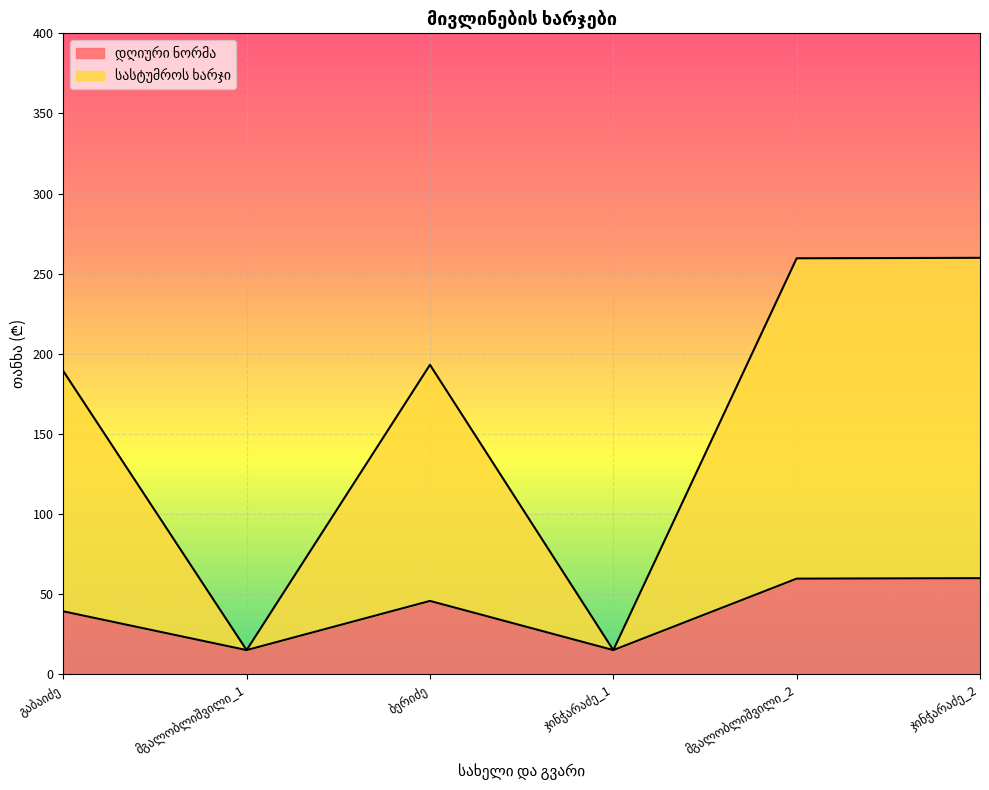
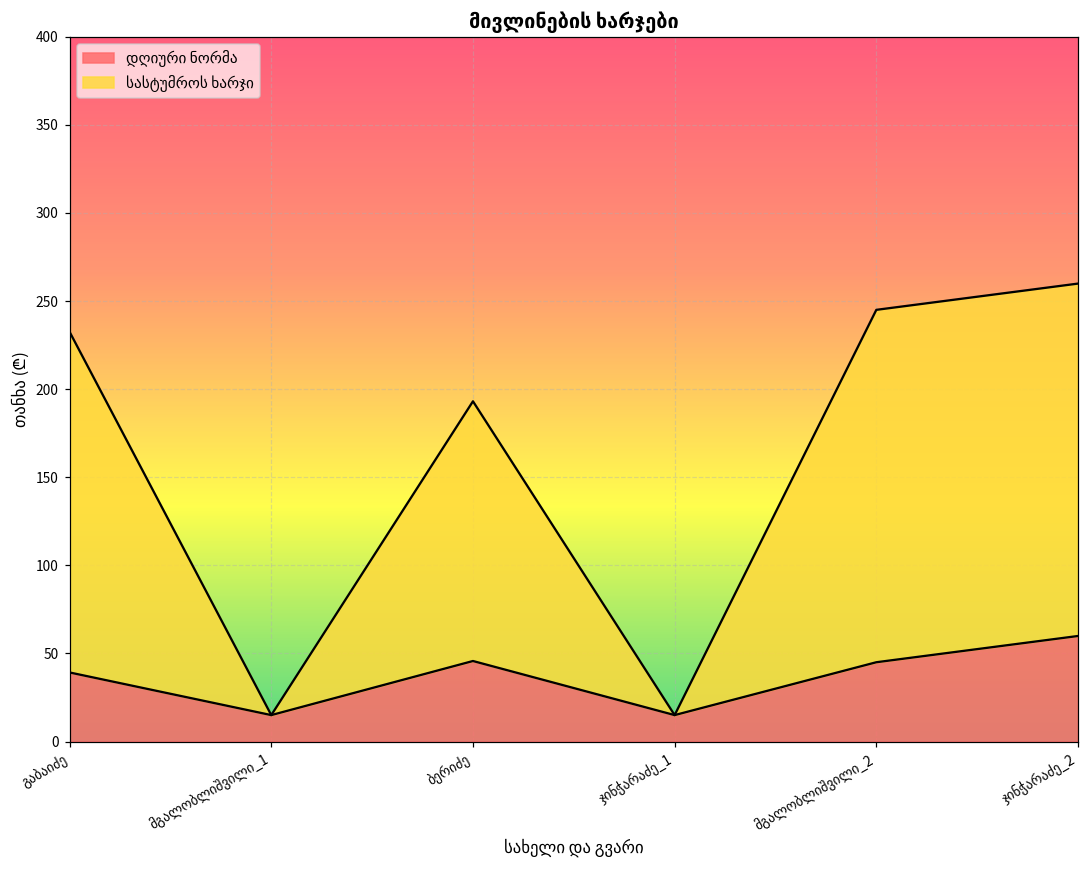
სასტუმროს ხარჯი, გაბაიძე: 150 -> 193
დღიური ნორმა, მგალობლიშვილი_2: 60 -> 45
